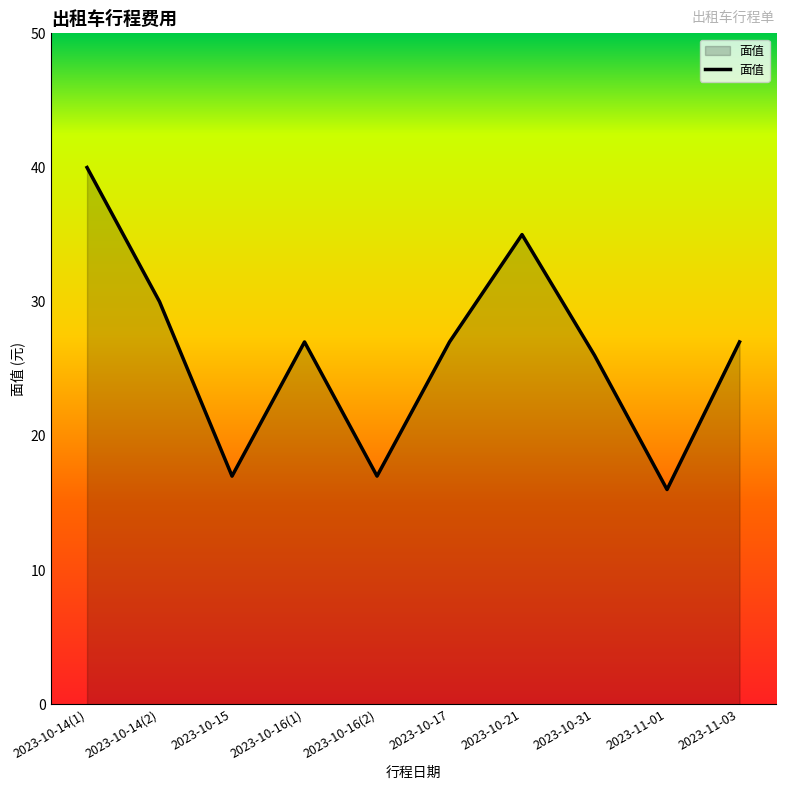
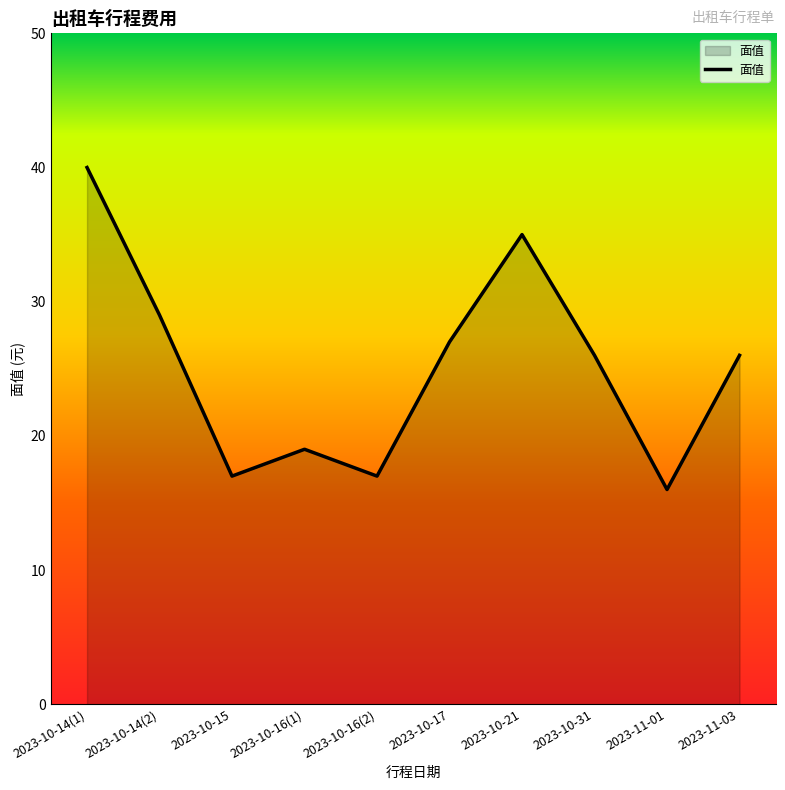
2023-10-14(2): 30 -> 29
2023-10-16(1): 27 -> 19
2023-11-03: 27 -> 26
